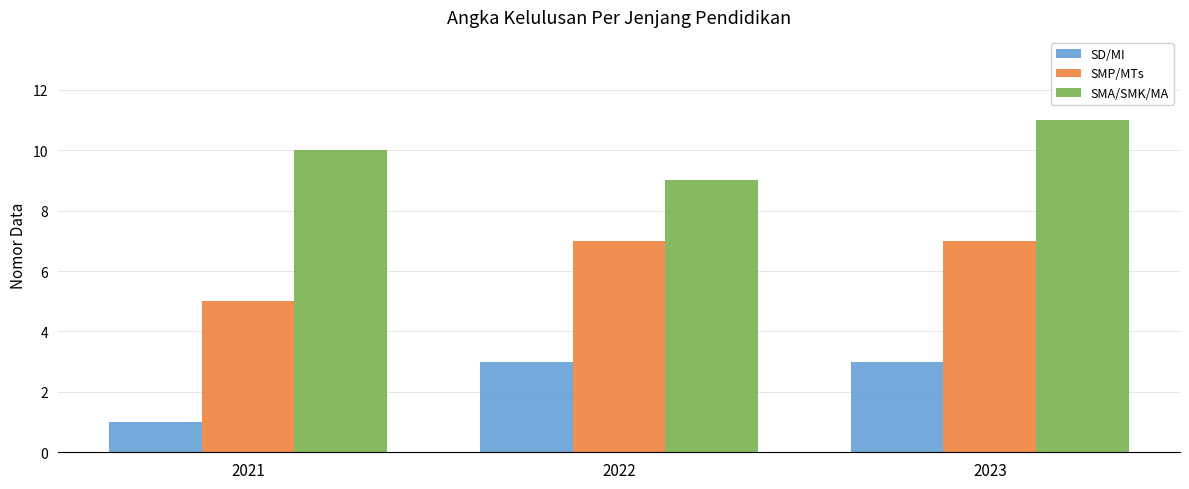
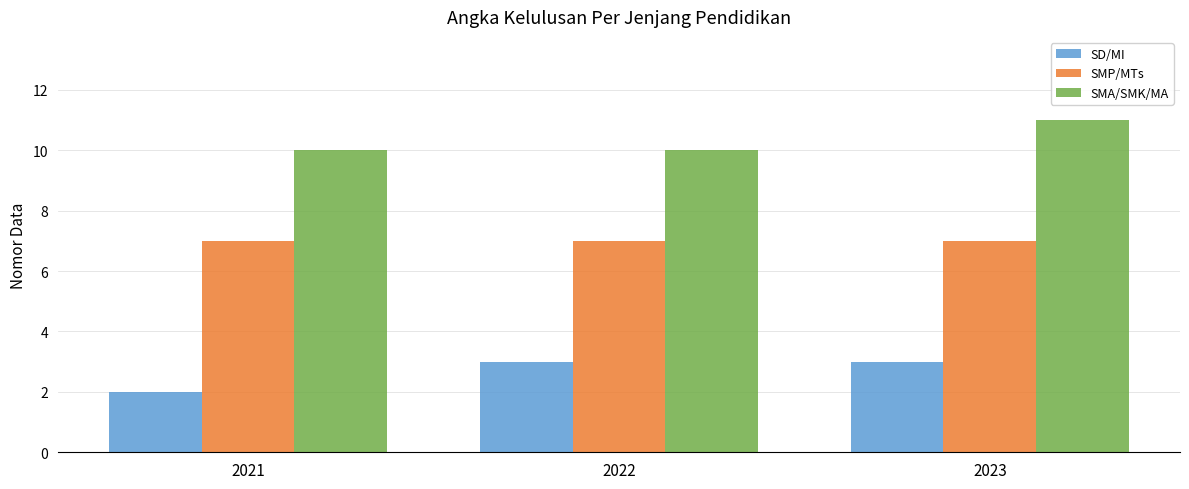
SD/MI, 2021: 1 -> 2
SMP/MTs, 2021: 5 -> 7
SMA/SMK/MA, 2022: 9 -> 10
